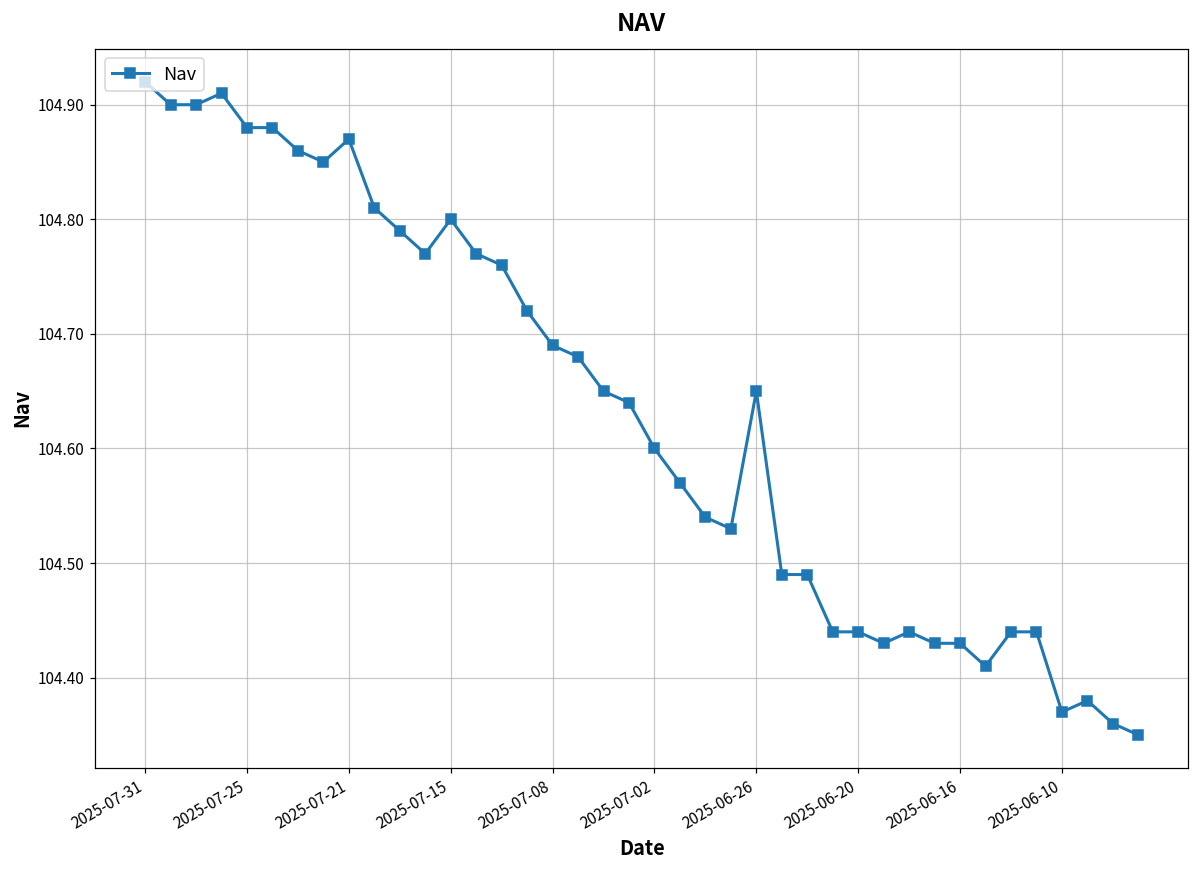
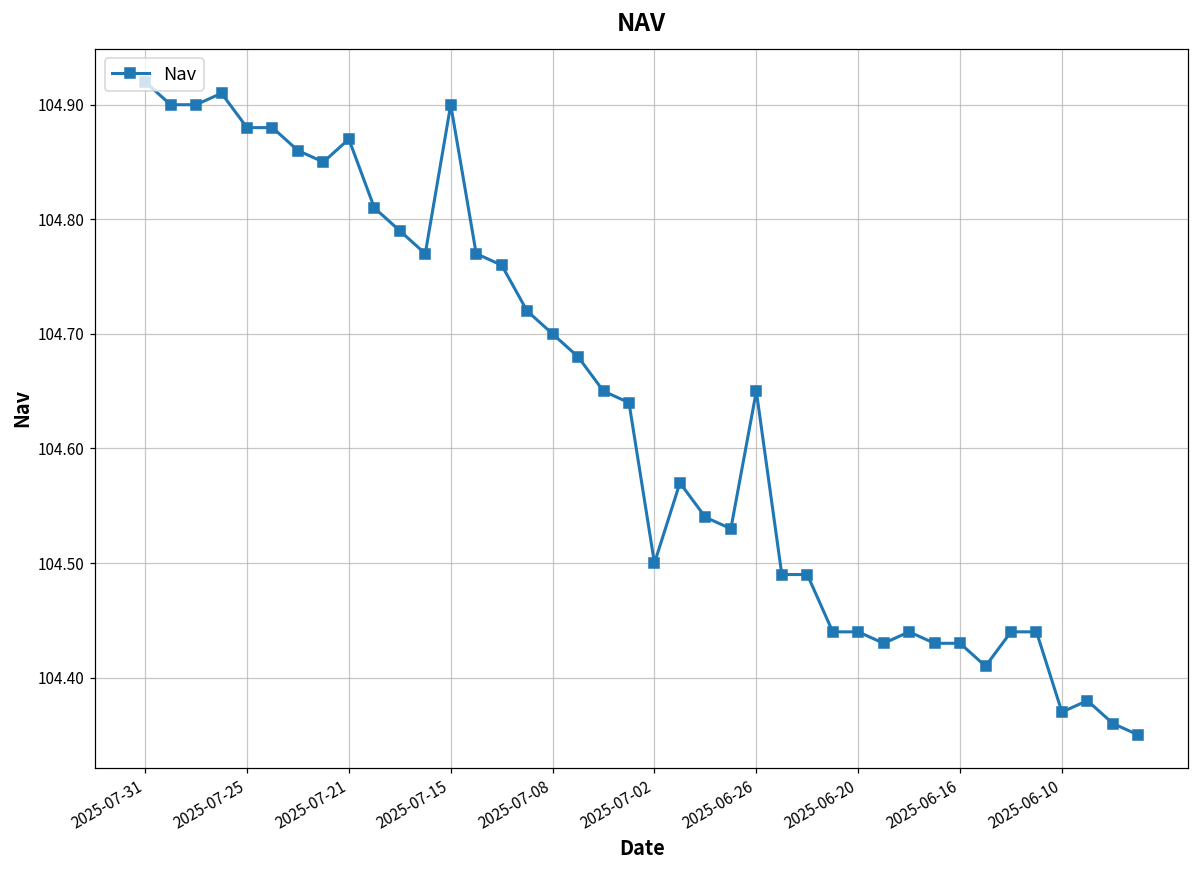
2025-07-15: 104.8 -> 104.9
2025-07-08: 104.69 -> 104.70
2025-07-02: 104.6 -> 104.5
